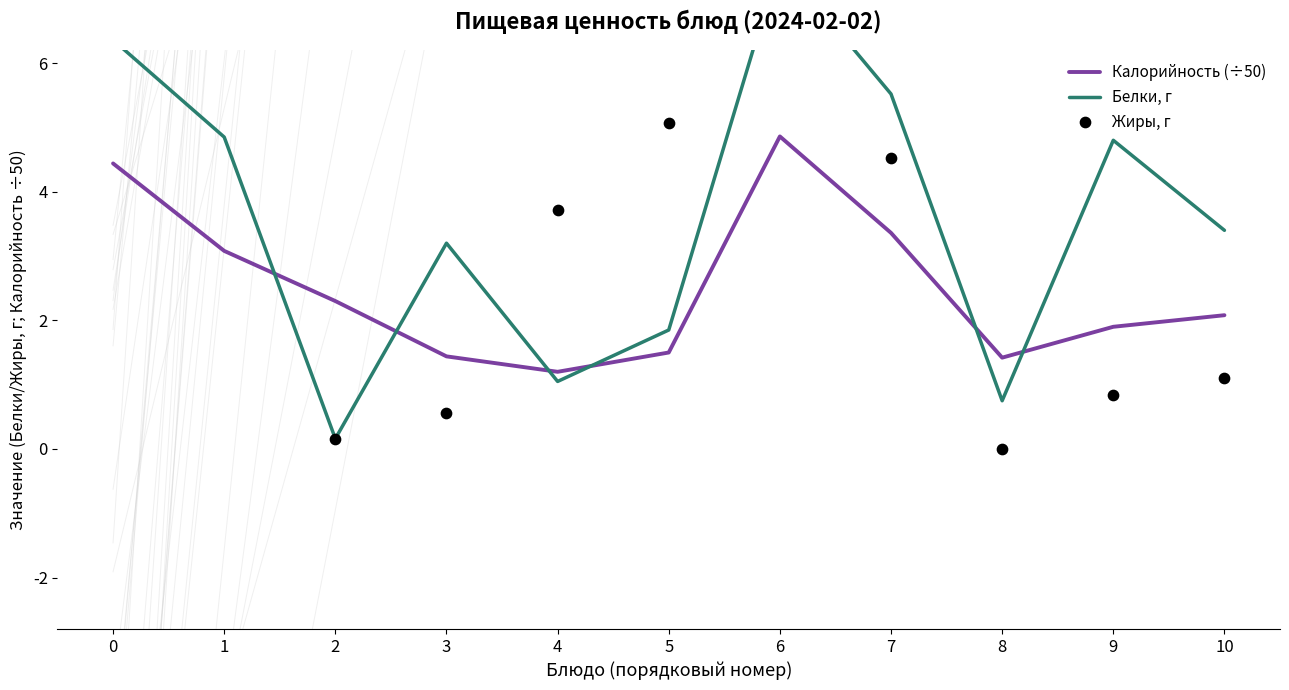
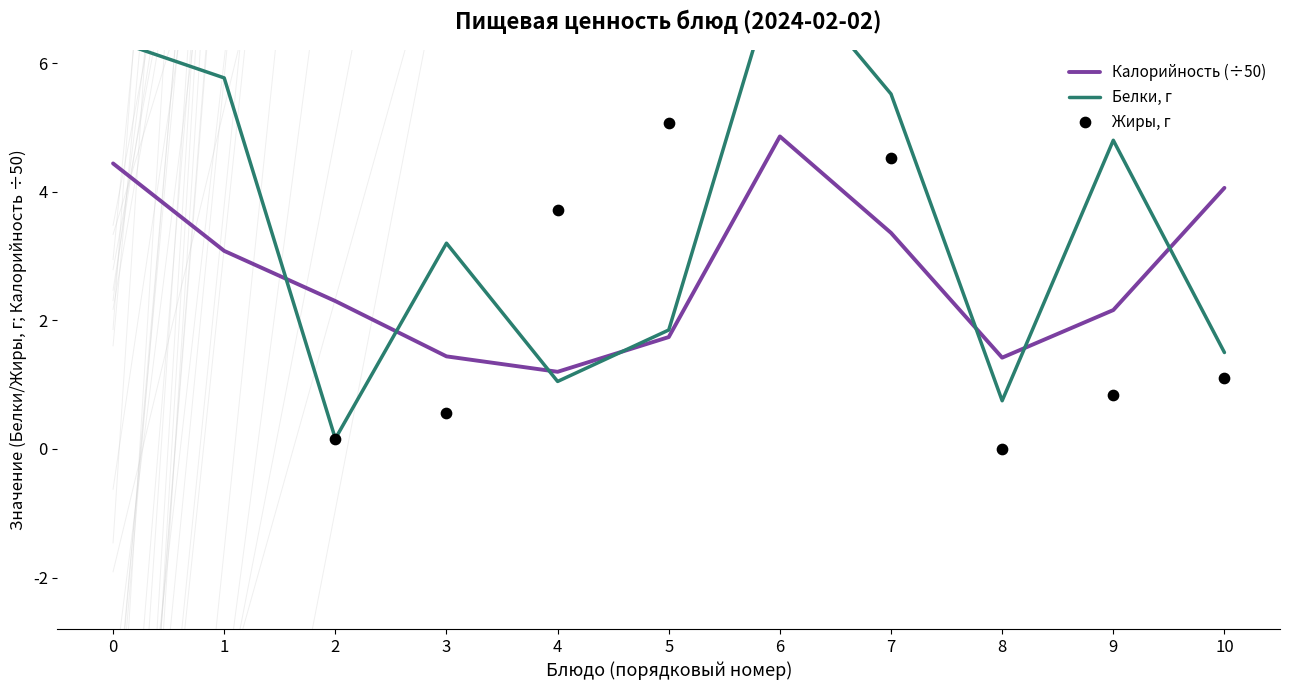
Белки, г, 1: 4.9 -> 5.8
Калорийность (÷50), 5: 1.5 -> 1.7
Калорийность (÷50), 9: 1.9 -> 2.2
Калорийность (÷50), 10: 2.1 -> 4.1
Белки, г, 10: 3.4 -> 1.5
